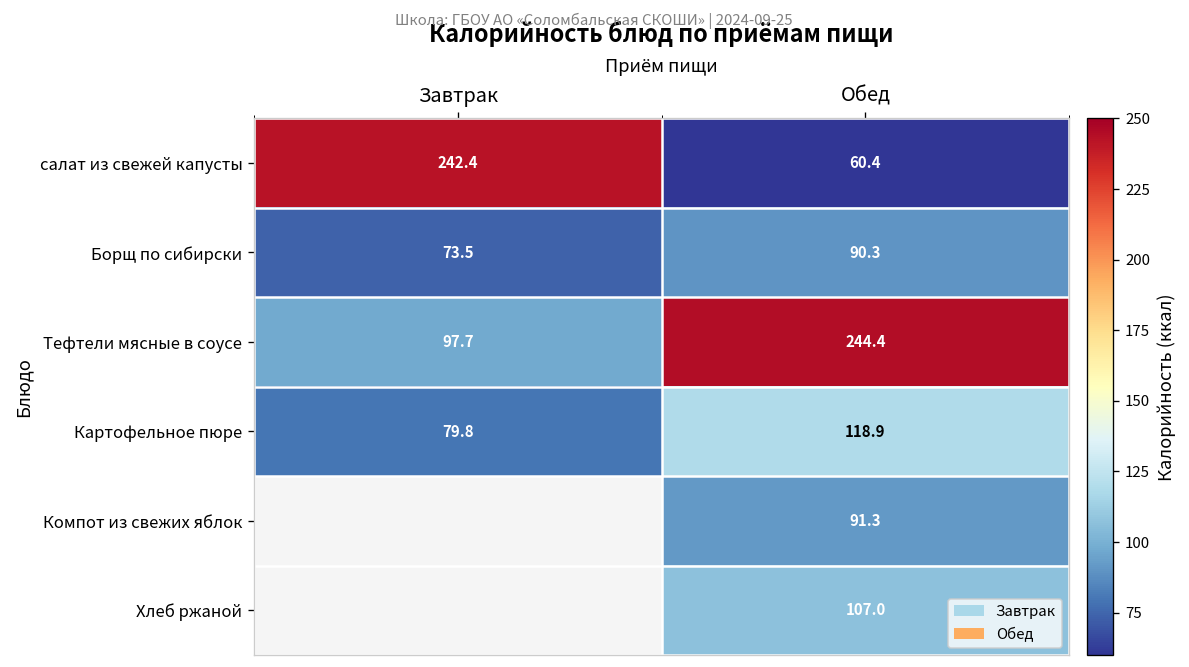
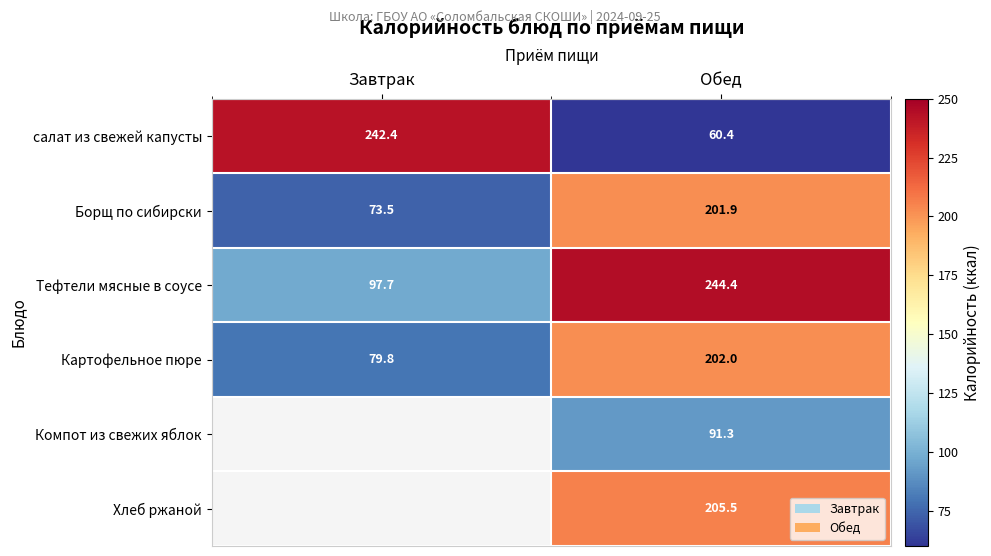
Борщ по сибирски, Обед: 90.3 -> 201.9
Картофельное пюре, Обед: 118.9 -> 202.0
Хлеб ржаной, Обед: 107.0 -> 205.5
